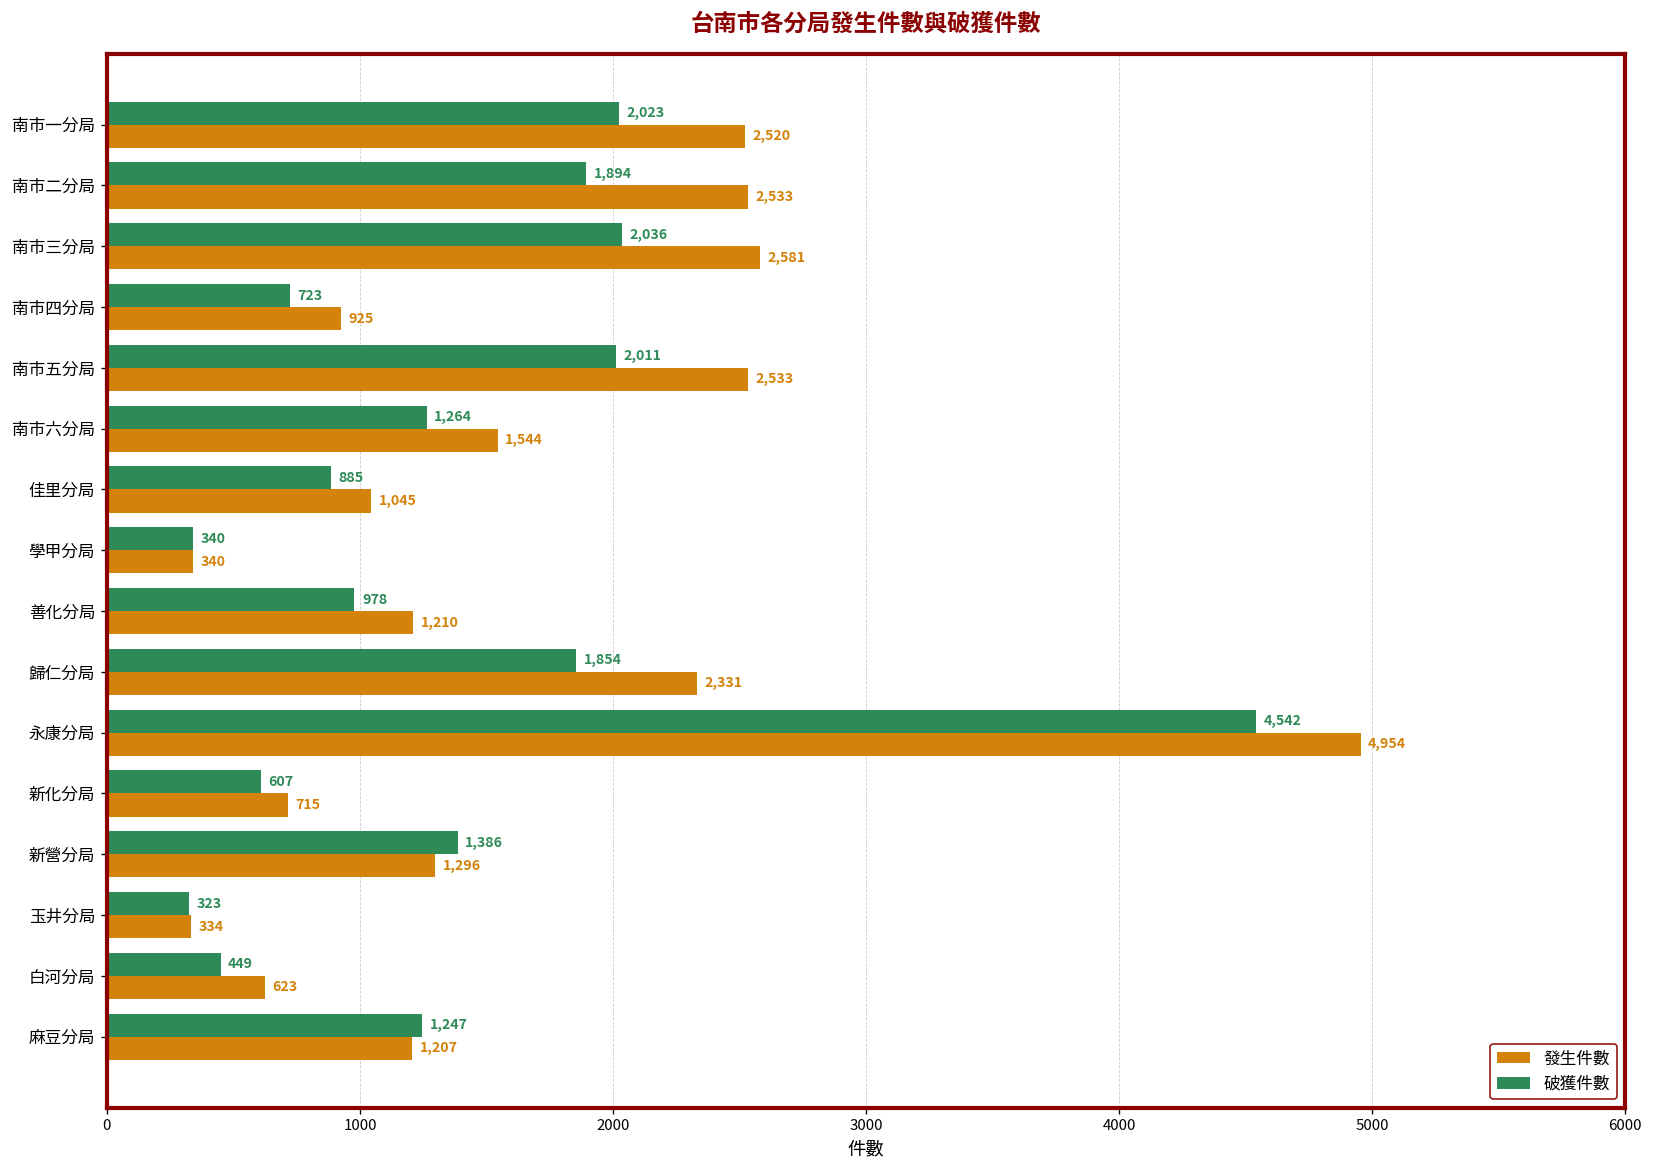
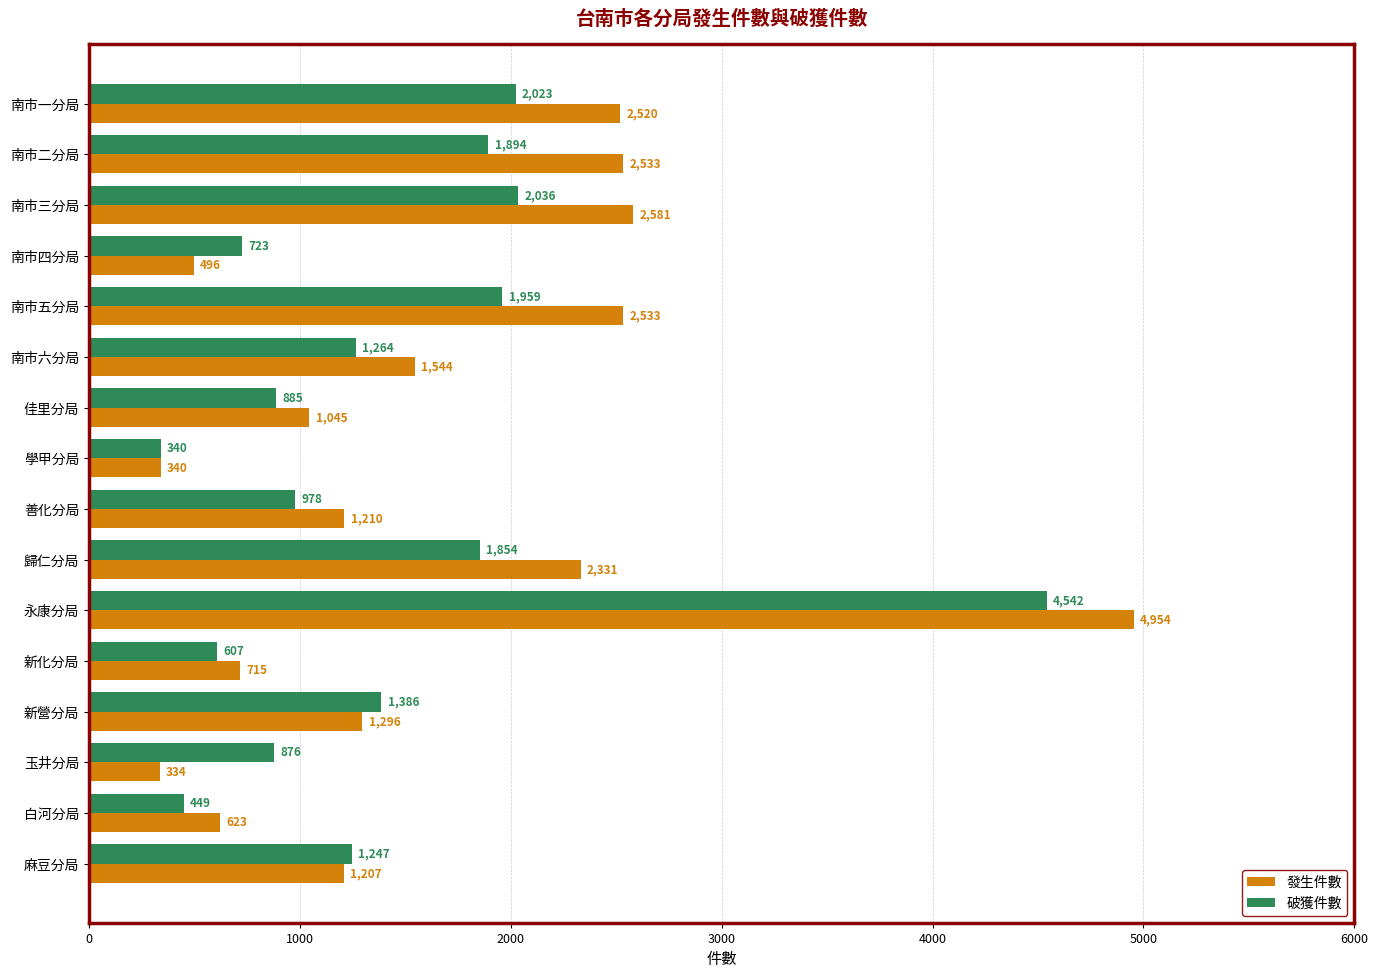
發生件數, 南市四分局: 925 -> 496
破獲件數, 南市五分局: 2,011 -> 1,959
破獲件數, 玉井分局: 323 -> 876
